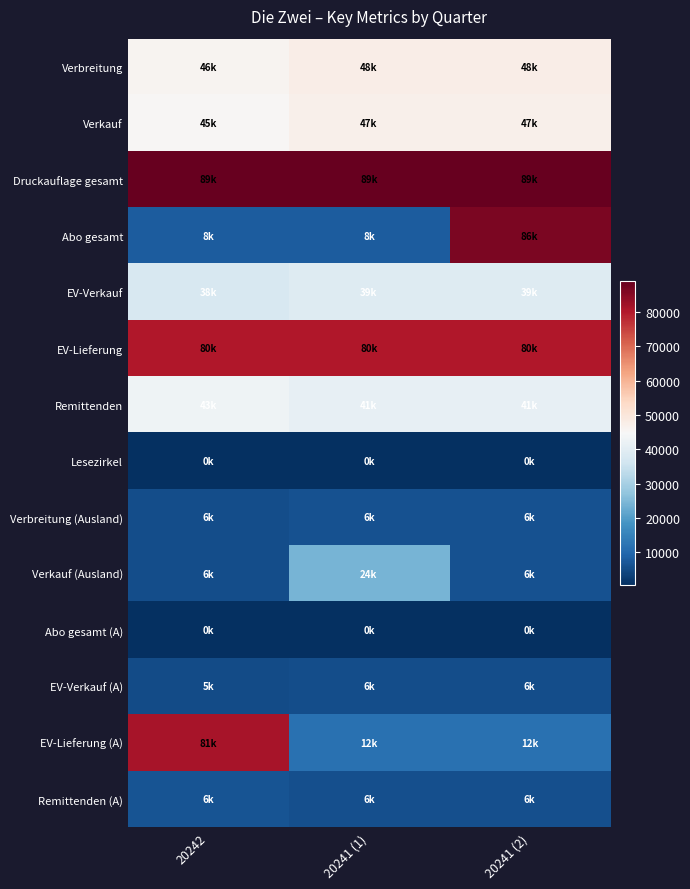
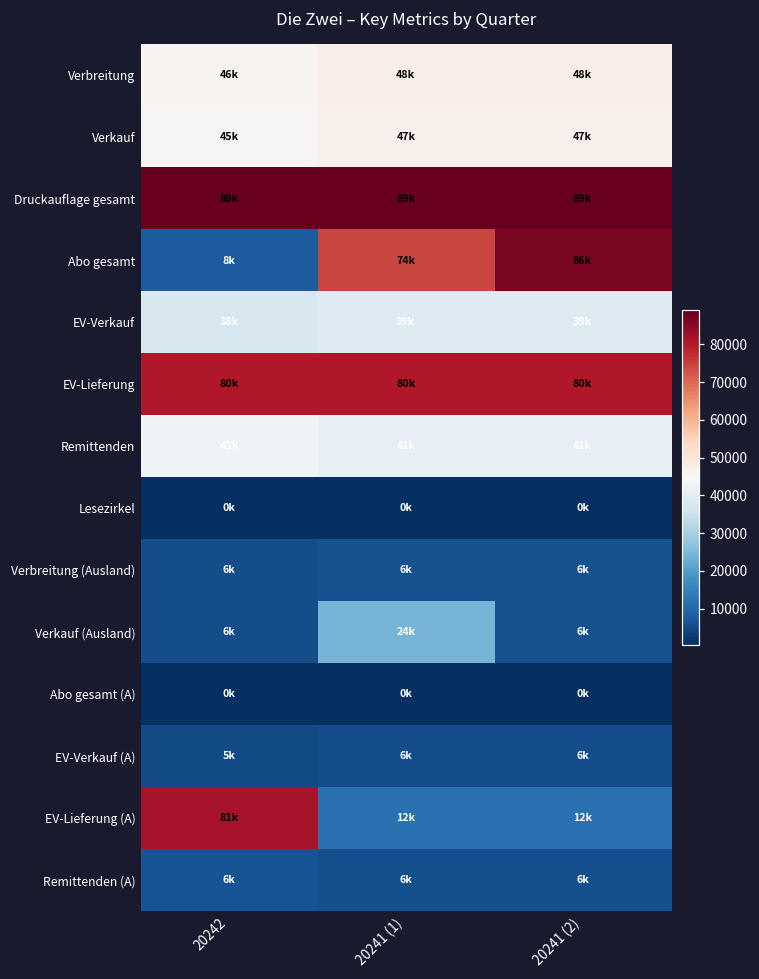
Abo gesamt, 20241 (1): 8k -> 74k
